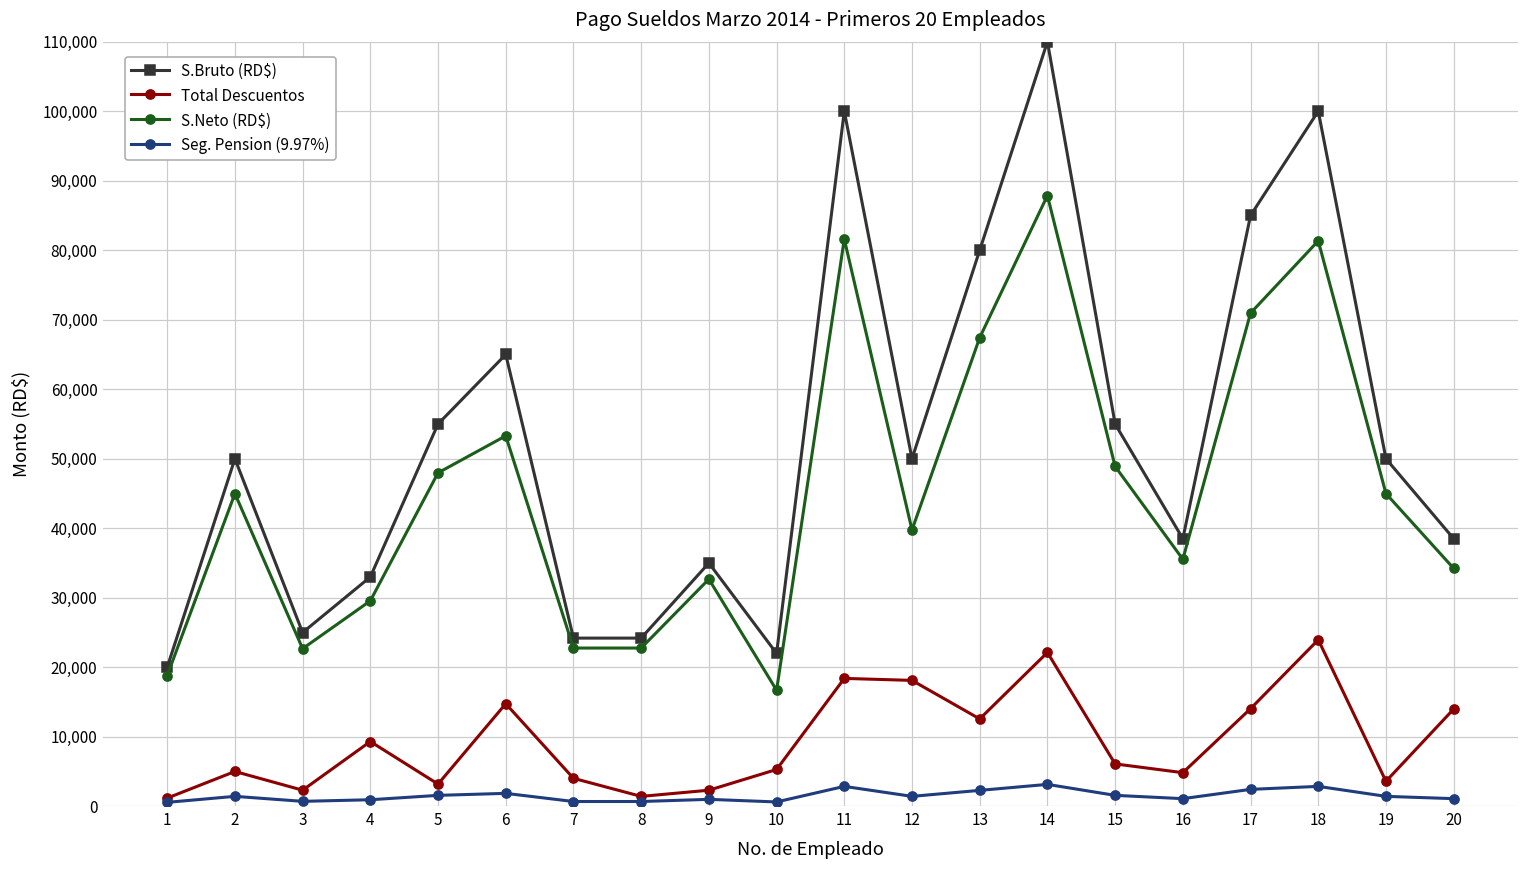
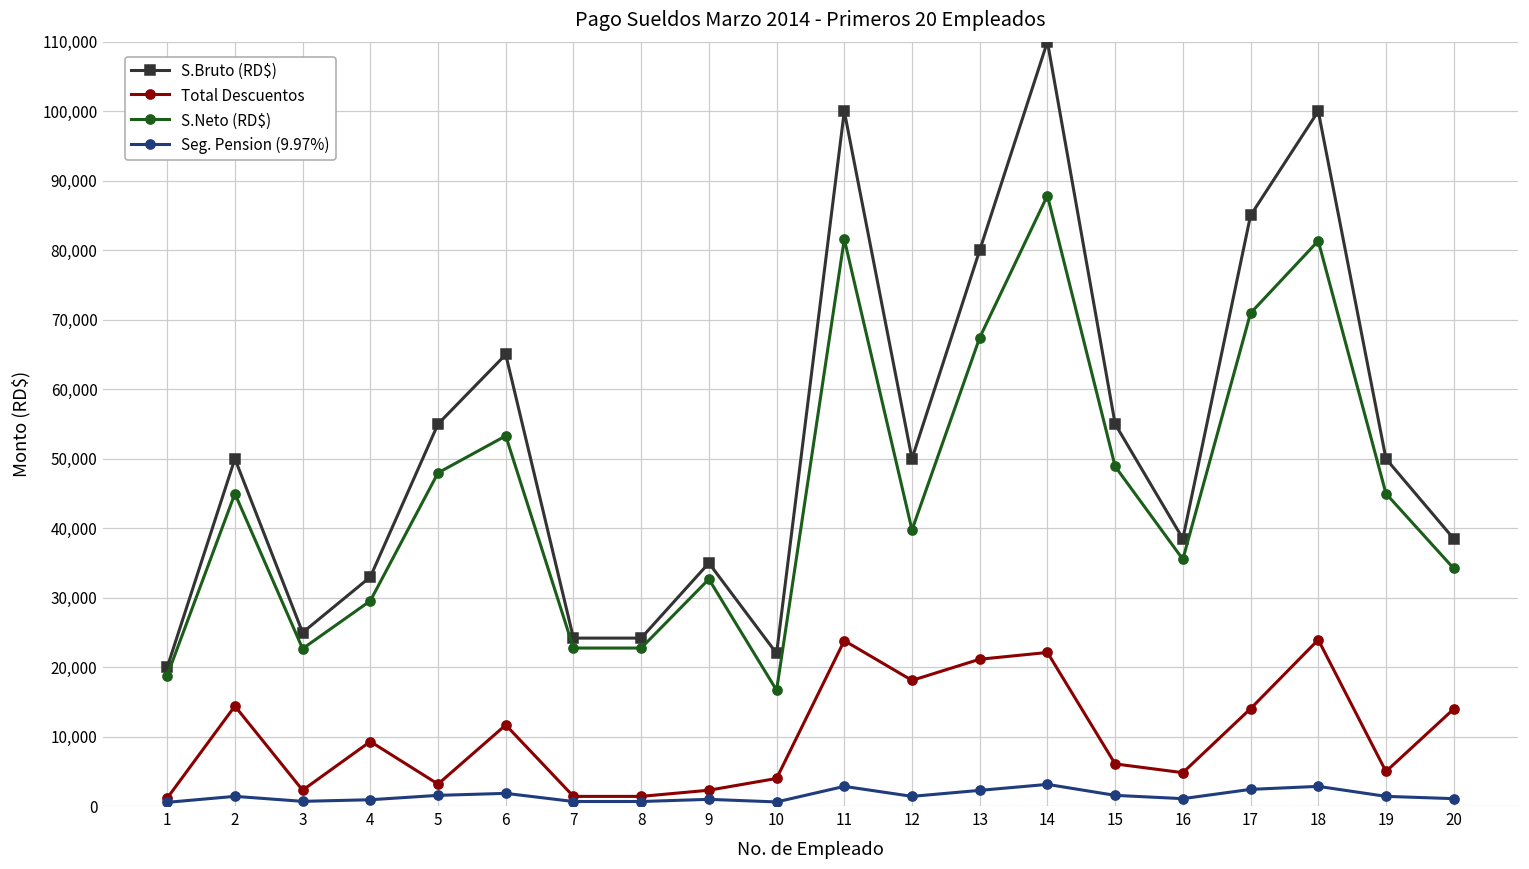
Total Descuentos, 2: 5,000 -> 14,000
Total Descuentos, 6: 15,000 -> 12,000
Total Descuentos, 7: 4,000 -> 1,000
Total Descuentos, 10: 5,000 -> 4,000
Total Descuentos, 11: 18,000 -> 24,000
Total Descuentos, 13: 13,000 -> 21,000
Total Descuentos, 19: 4,000 -> 5,000
